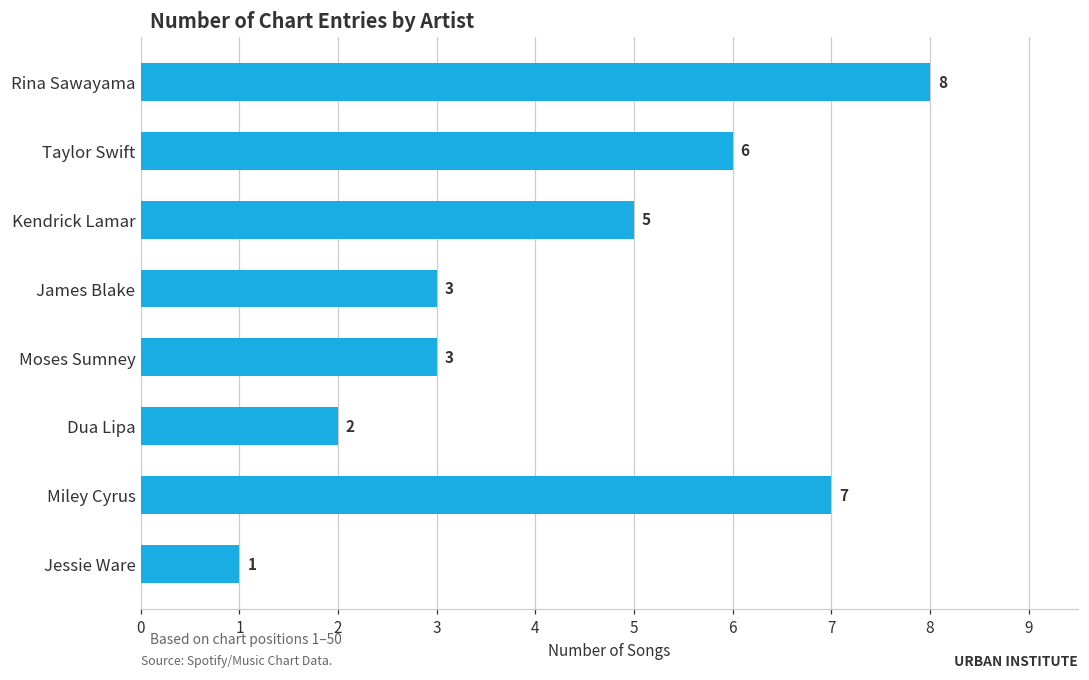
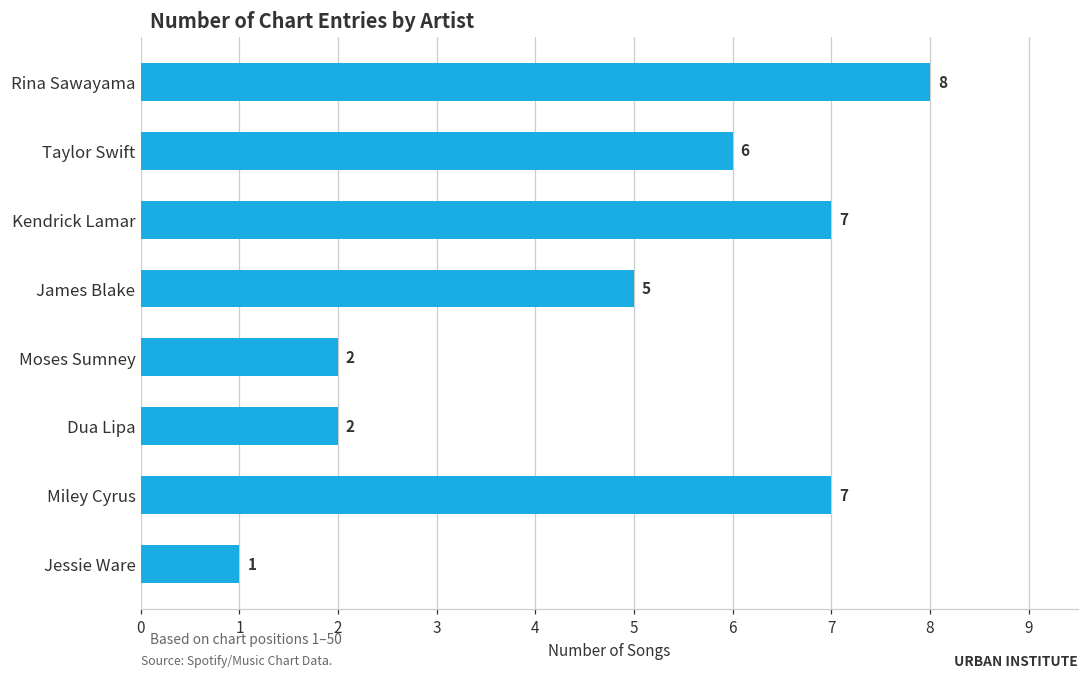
Kendrick Lamar: 5 -> 7
James Blake: 3 -> 5
Moses Sumney: 3 -> 2
